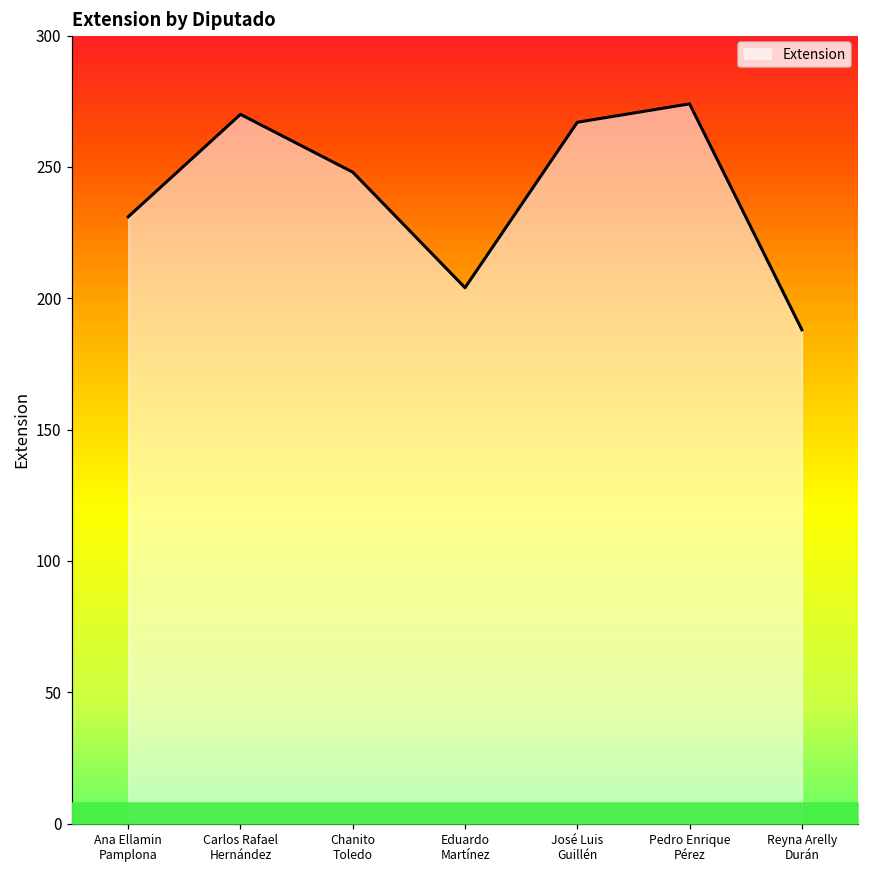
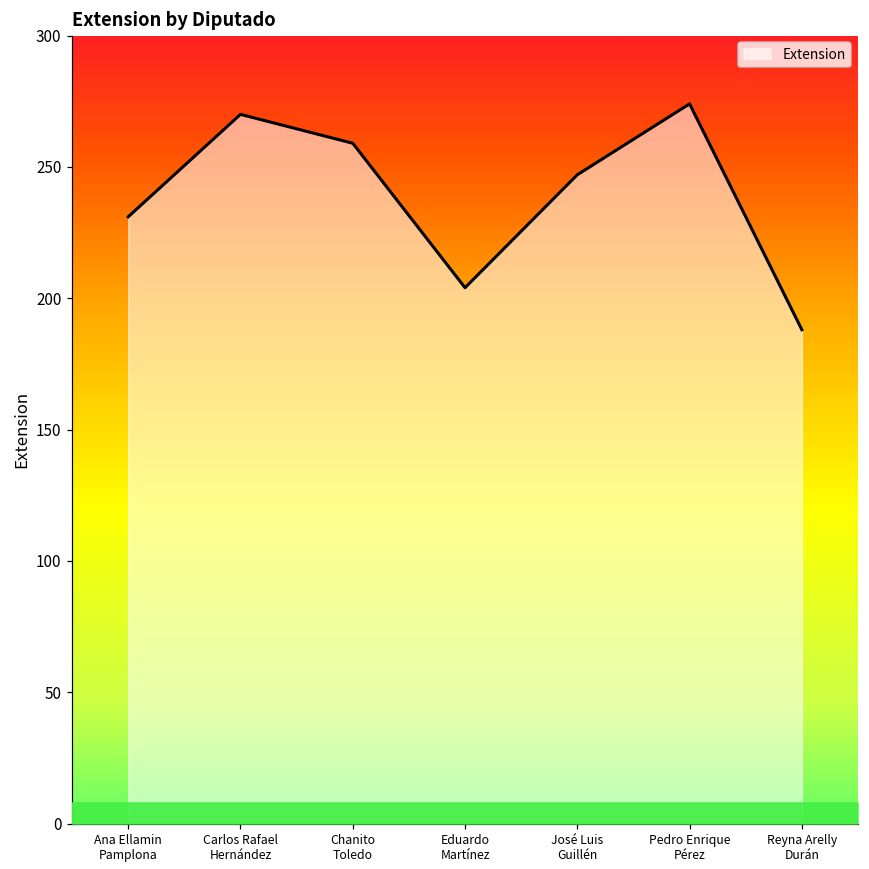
Extension, Chanito Toledo: 248 -> 259
Extension, José Luis Guillén: 267 -> 247
